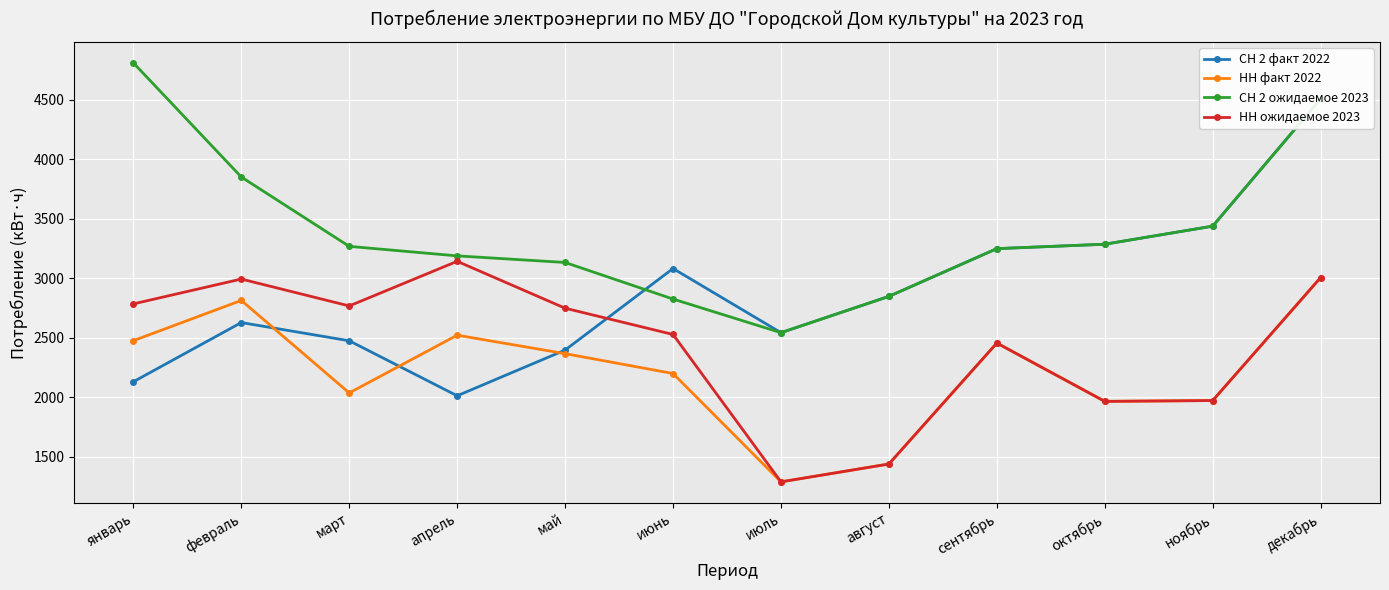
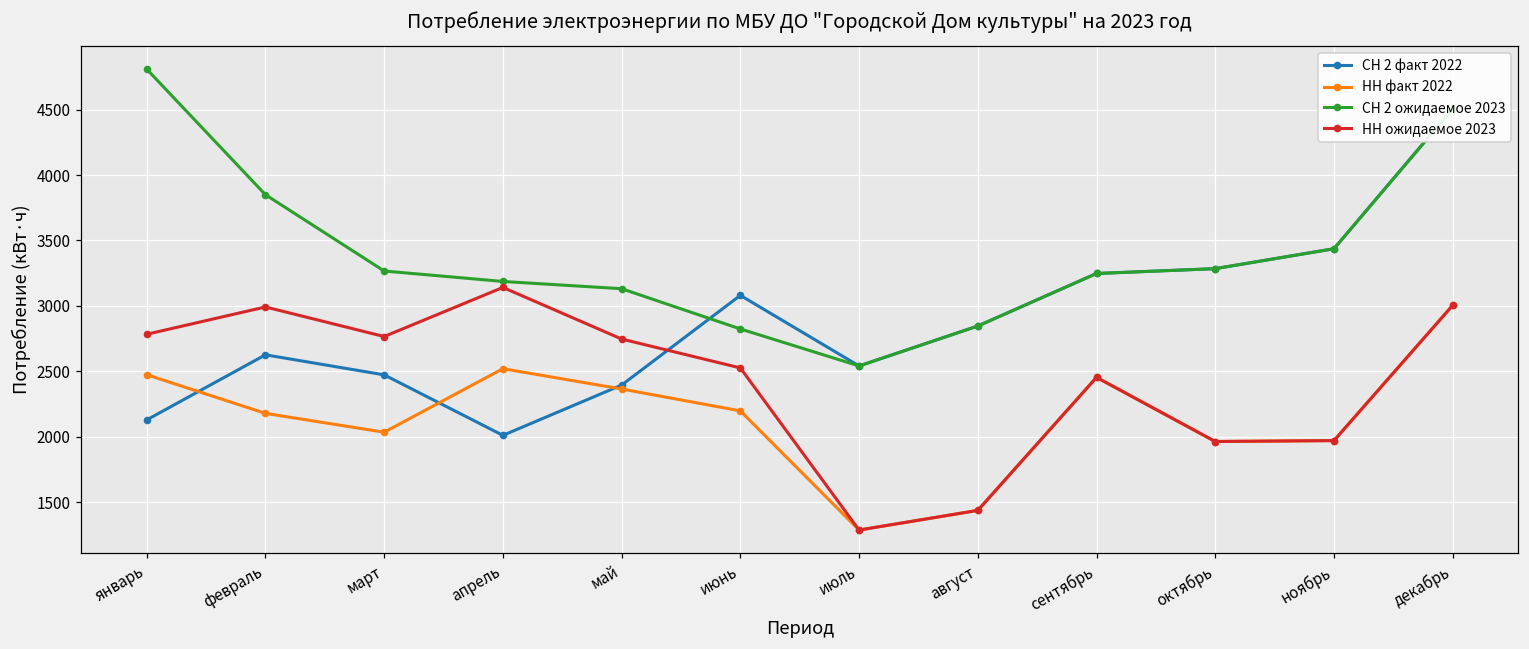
НН факт 2022, февраль: 2810 -> 2180
